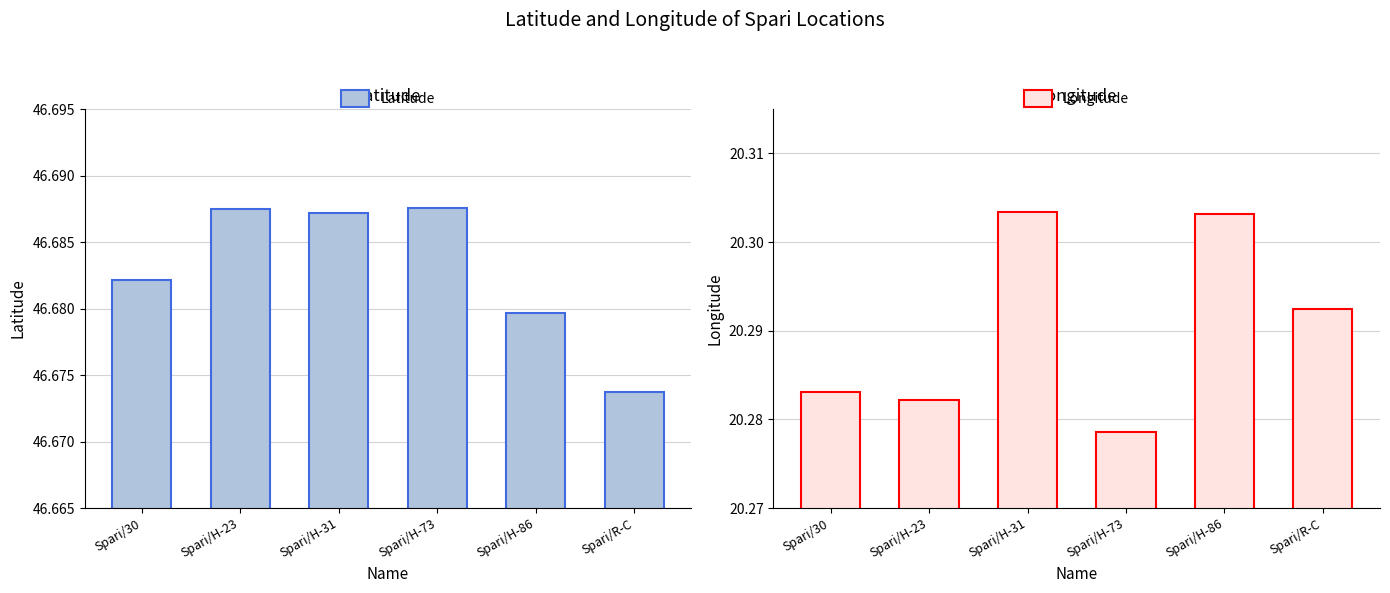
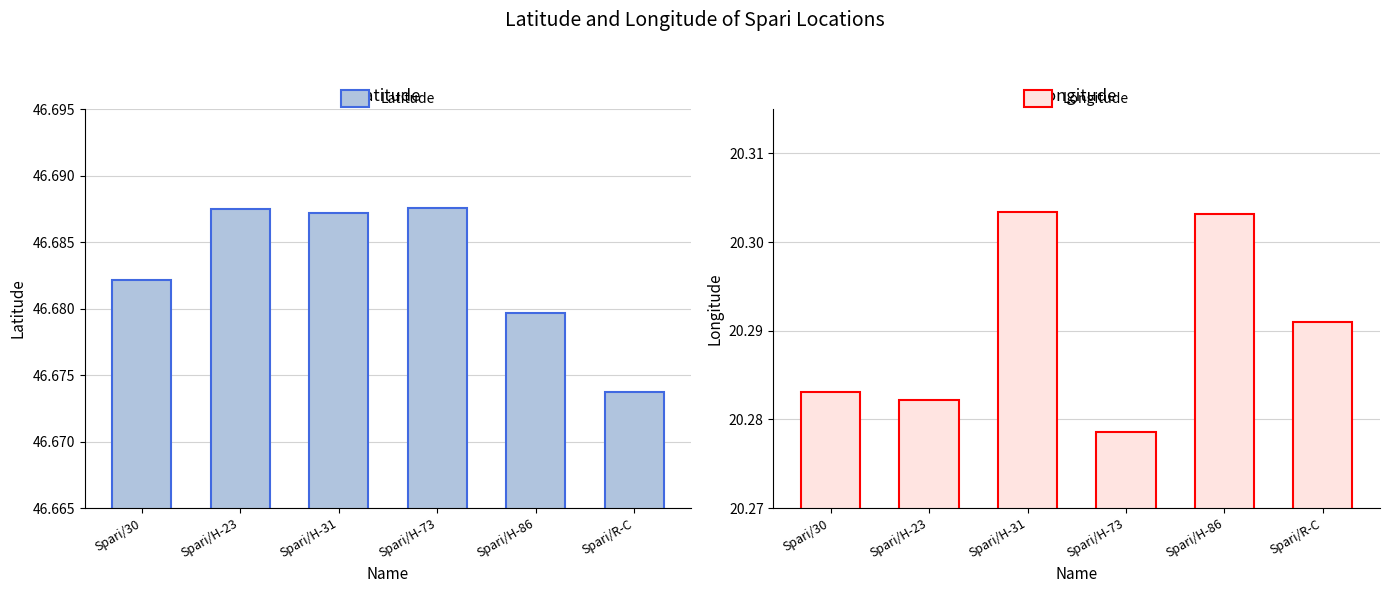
Longitude, Spari/R-C: 20.292 -> 20.291
